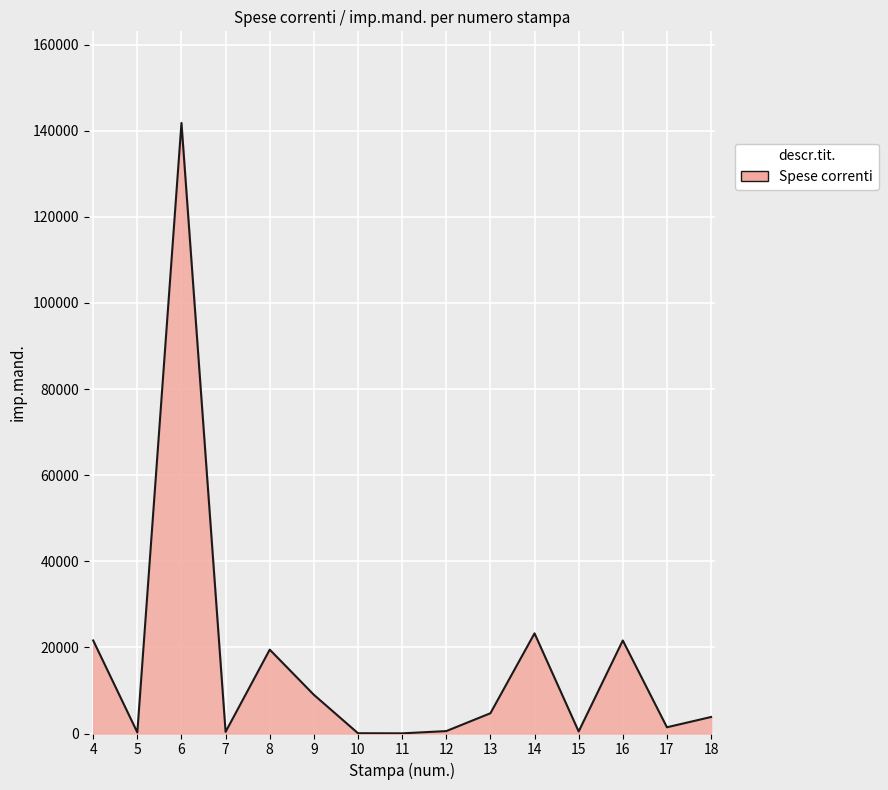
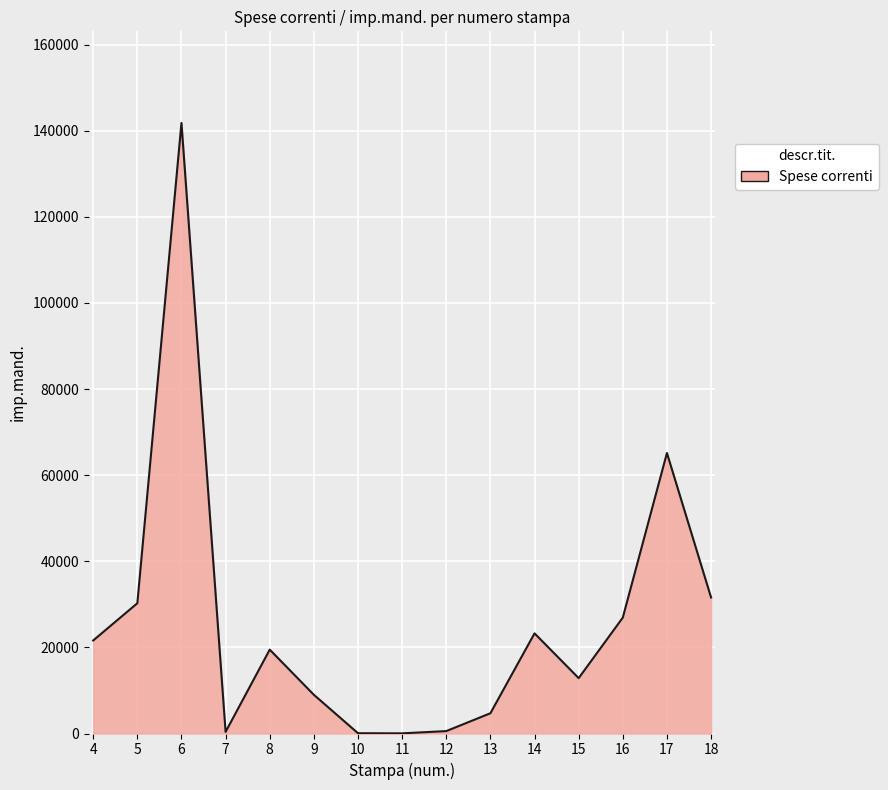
5: 0 -> 30000
15: 0 -> 13000
16: 22000 -> 27000
17: 1000 -> 65000
18: 4000 -> 32000
